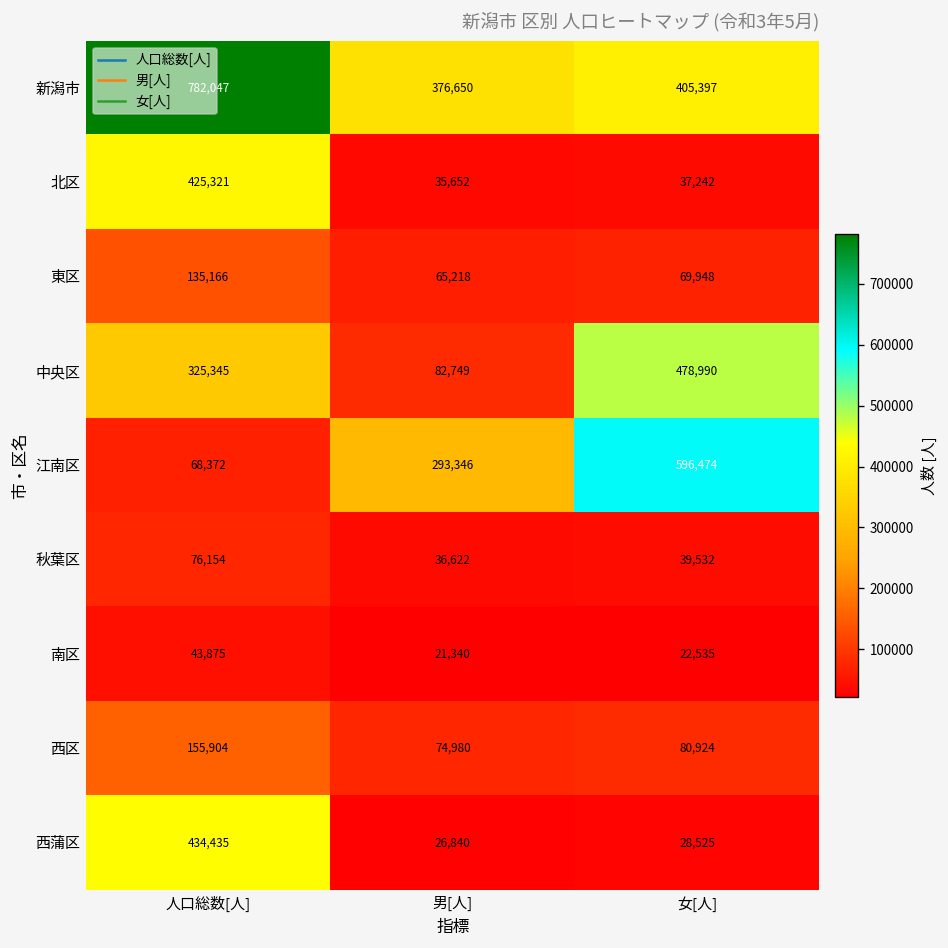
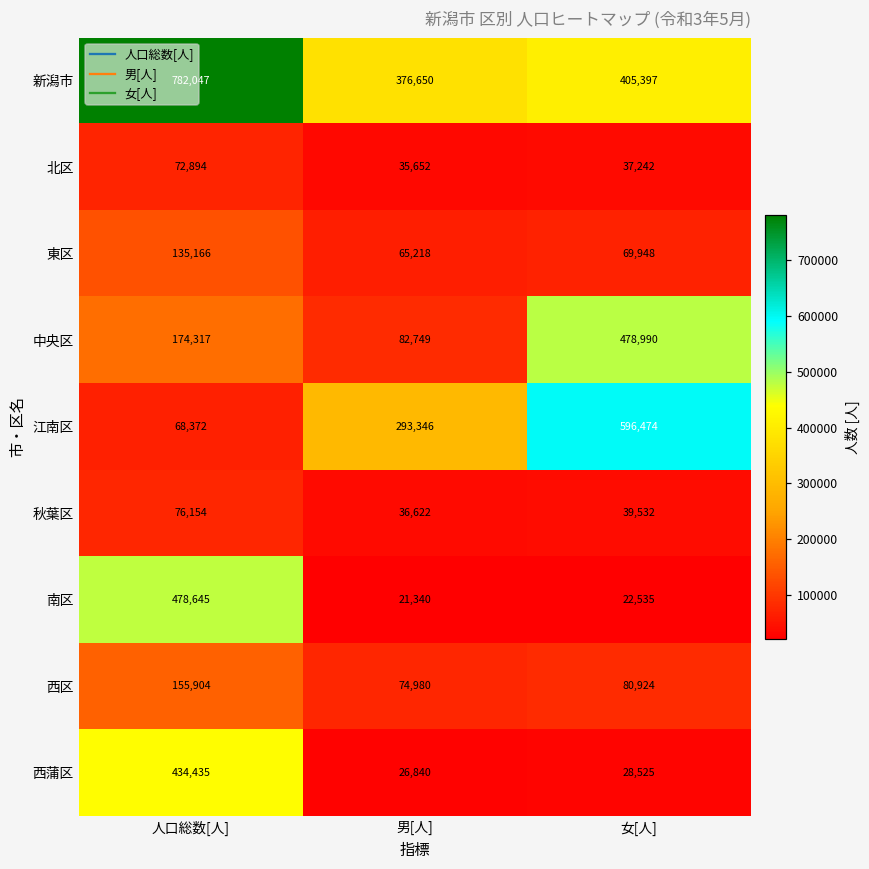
北区, 人口総数[人]: 425,321 -> 72,894
中央区, 人口総数[人]: 325,345 -> 174,317
南区, 人口総数[人]: 43,875 -> 478,645
